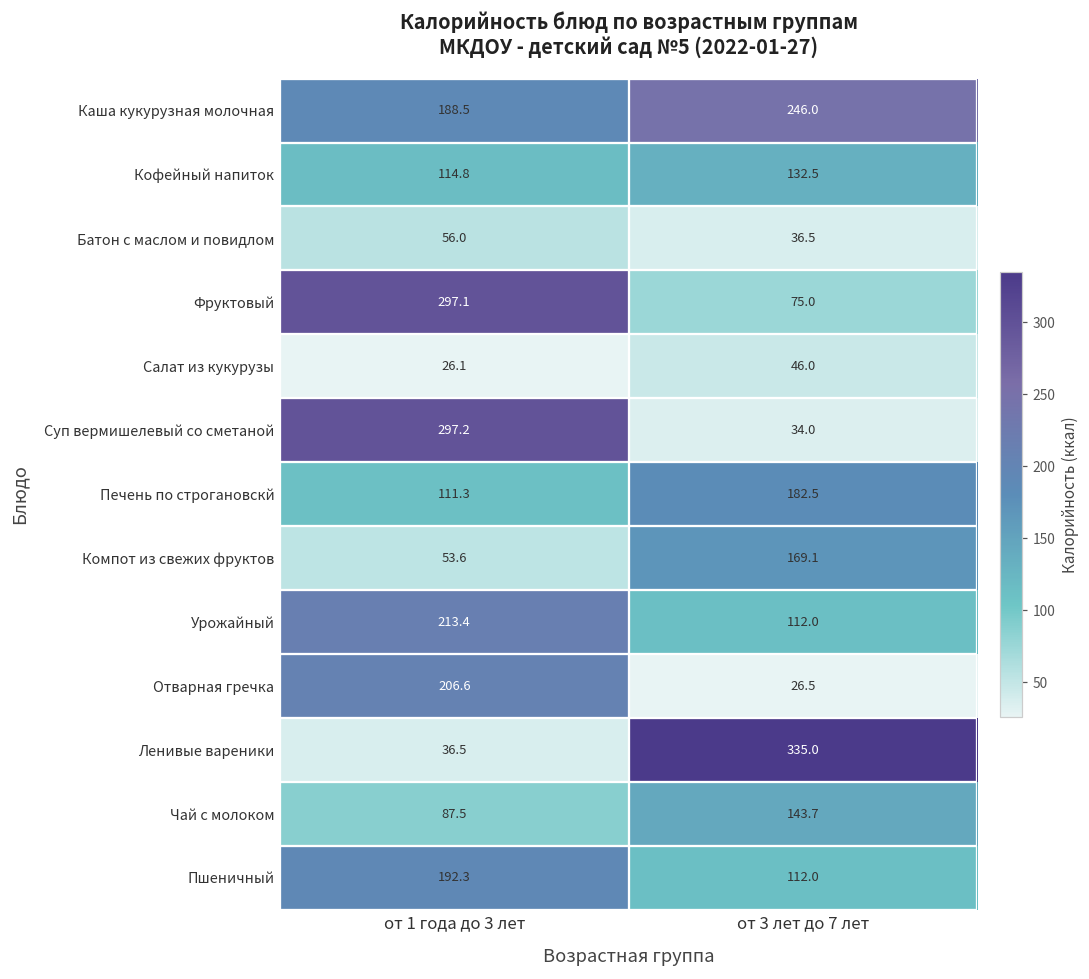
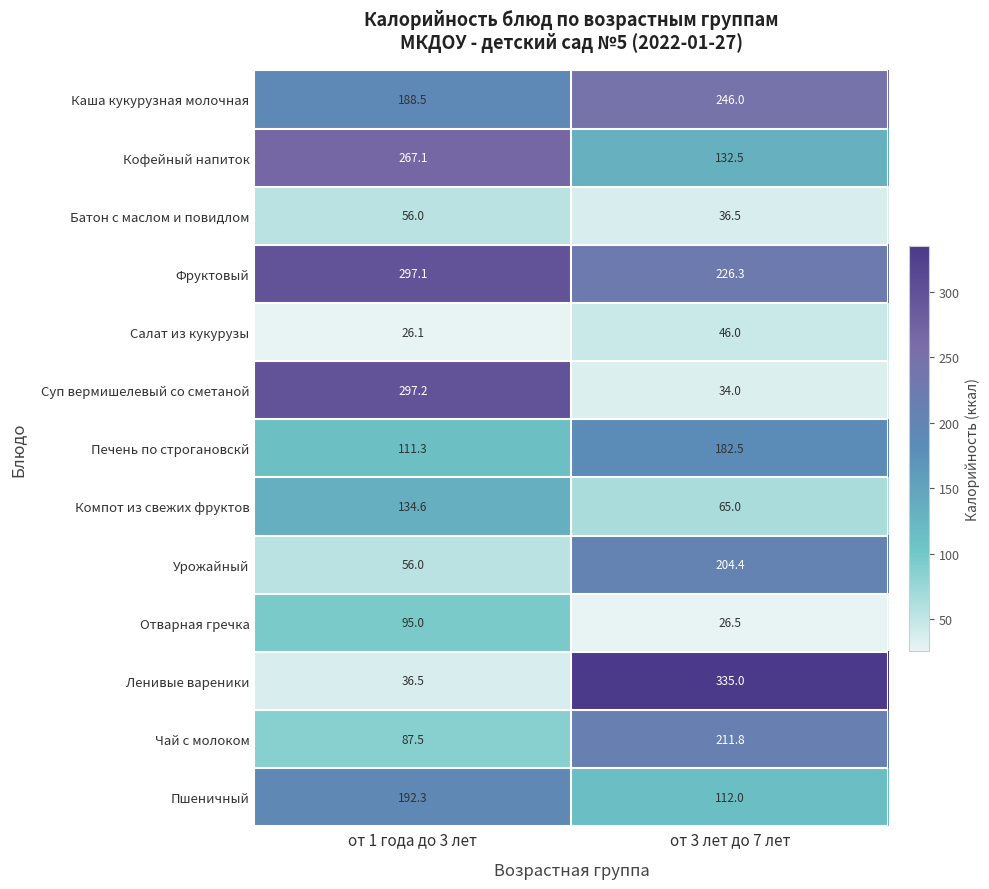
Кофейный напиток, от 1 года до 3 лет: 114.8 -> 267.1
Фруктовый, от 3 лет до 7 лет: 75.0 -> 226.3
Компот из свежих фруктов, от 1 года до 3 лет: 53.6 -> 134.6
Компот из свежих фруктов, от 3 лет до 7 лет: 169.1 -> 65.0
Урожайный, от 1 года до 3 лет: 213.4 -> 56.0
Урожайный, от 3 лет до 7 лет: 112.0 -> 204.4
Отварная гречка, от 1 года до 3 лет: 206.6 -> 95.0
Чай с молоком, от 3 лет до 7 лет: 143.7 -> 211.8
